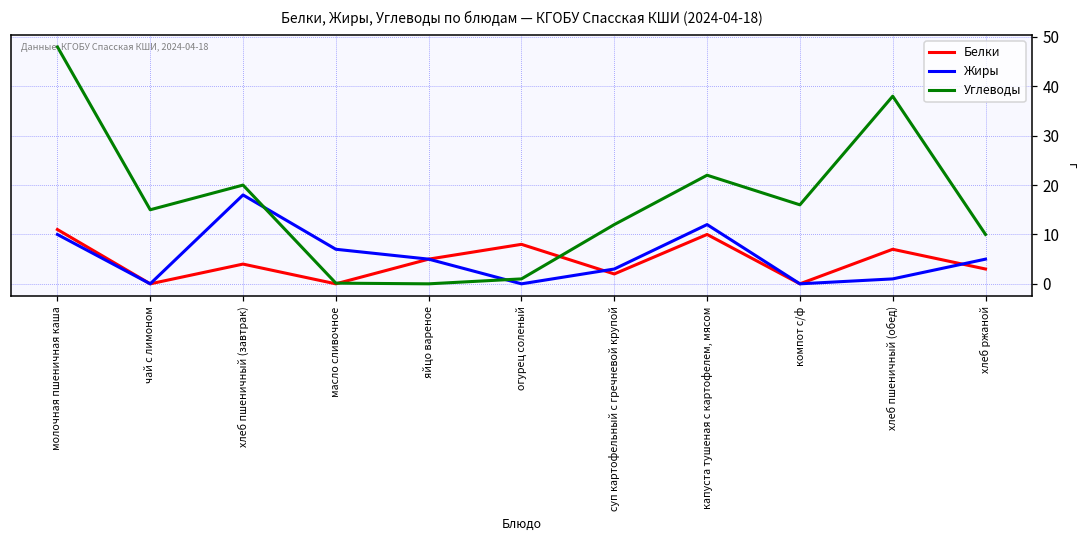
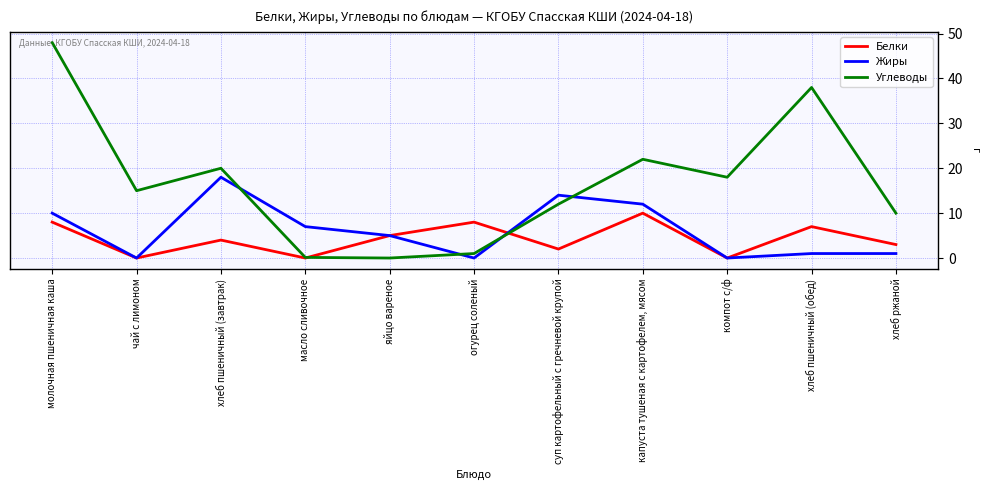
Белки, молочная пшеничная каша: 11 -> 8
Жиры, суп картофельный с гречневой крупой: 3 -> 14
Углеводы, компот с/ф: 16 -> 18
Жиры, хлеб ржаной: 5 -> 1
